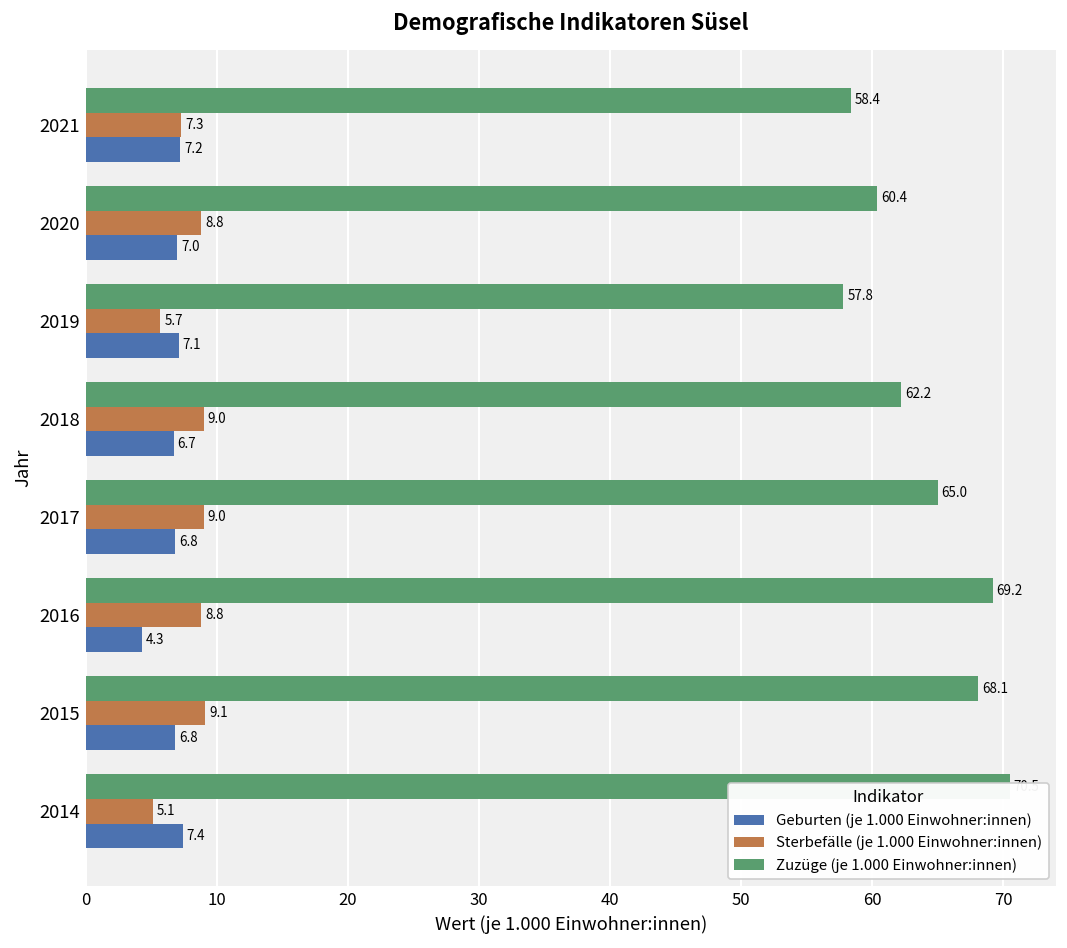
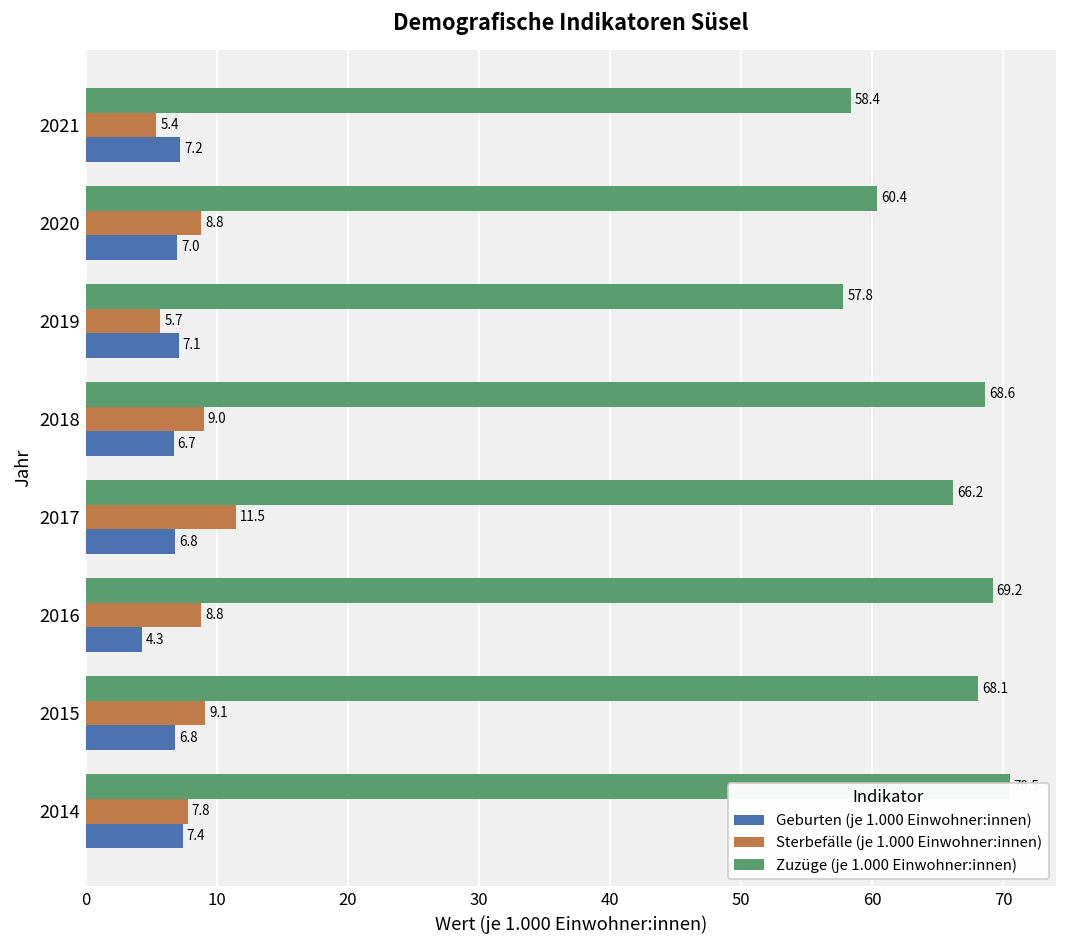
Sterbefälle (je 1.000 Einwohner:innen), 2021: 7.3 -> 5.4
Zuzüge (je 1.000 Einwohner:innen), 2018: 62.2 -> 68.6
Zuzüge (je 1.000 Einwohner:innen), 2017: 65.0 -> 66.2
Sterbefälle (je 1.000 Einwohner:innen), 2017: 9.0 -> 11.5
Sterbefälle (je 1.000 Einwohner:innen), 2014: 5.1 -> 7.8
